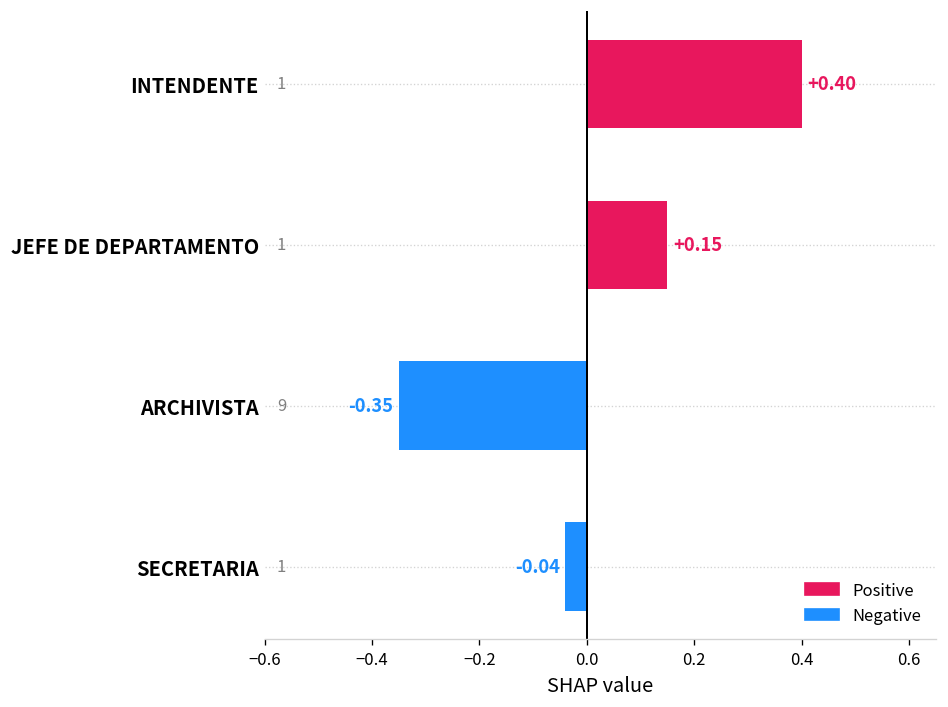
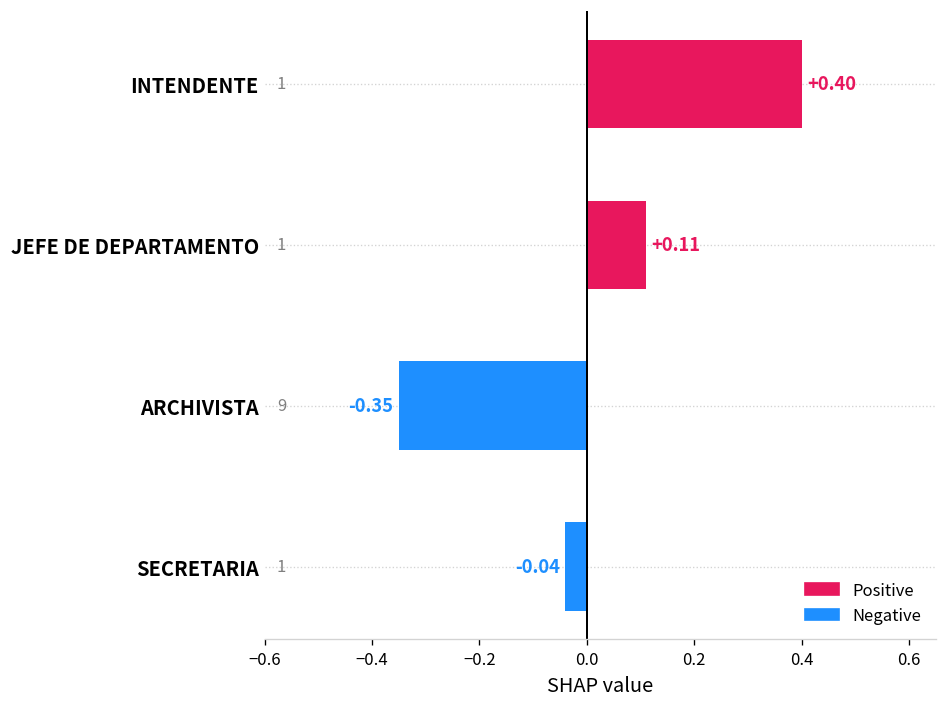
JEFE DE DEPARTAMENTO: +0.15 -> +0.11
